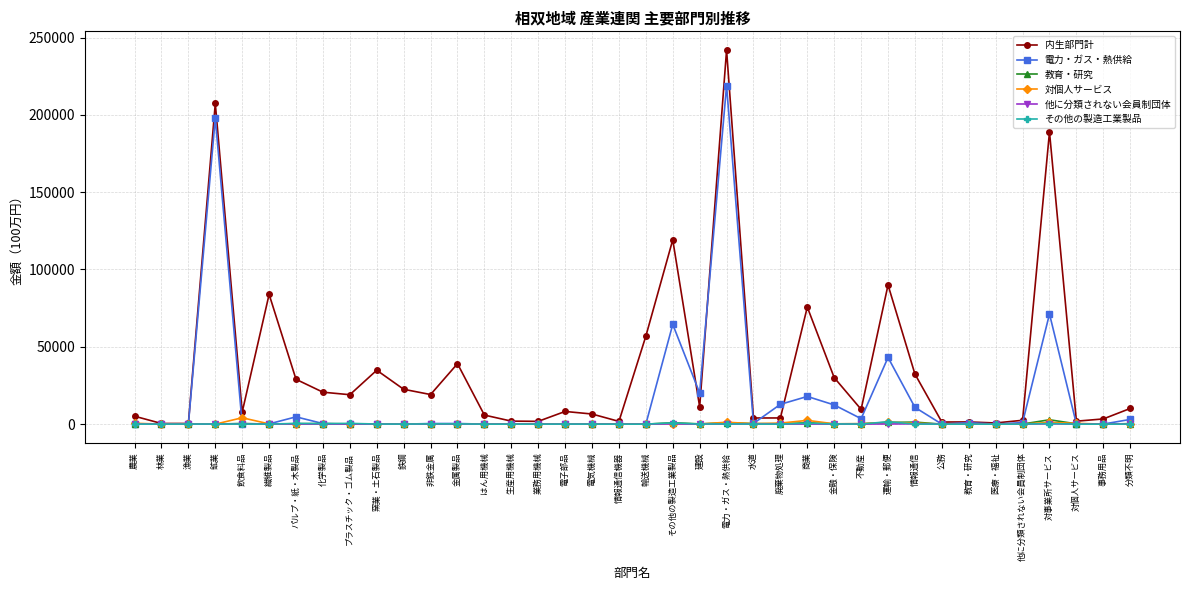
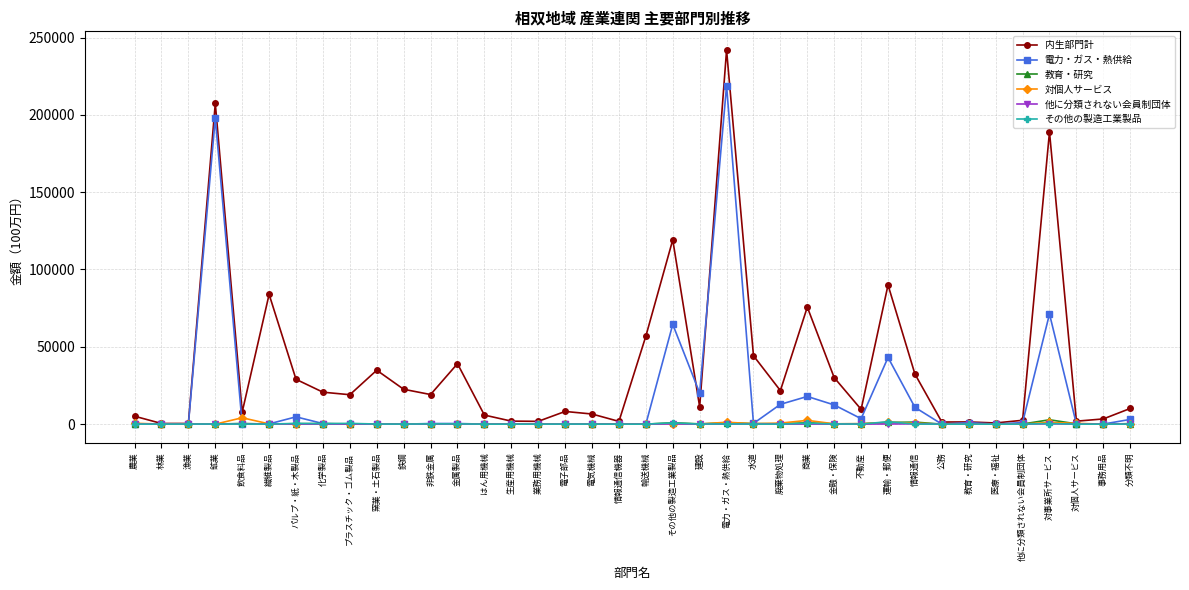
内生部門計, 水道: 4000 -> 44000
内生部門計, 廃棄物処理: 4000 -> 22000
